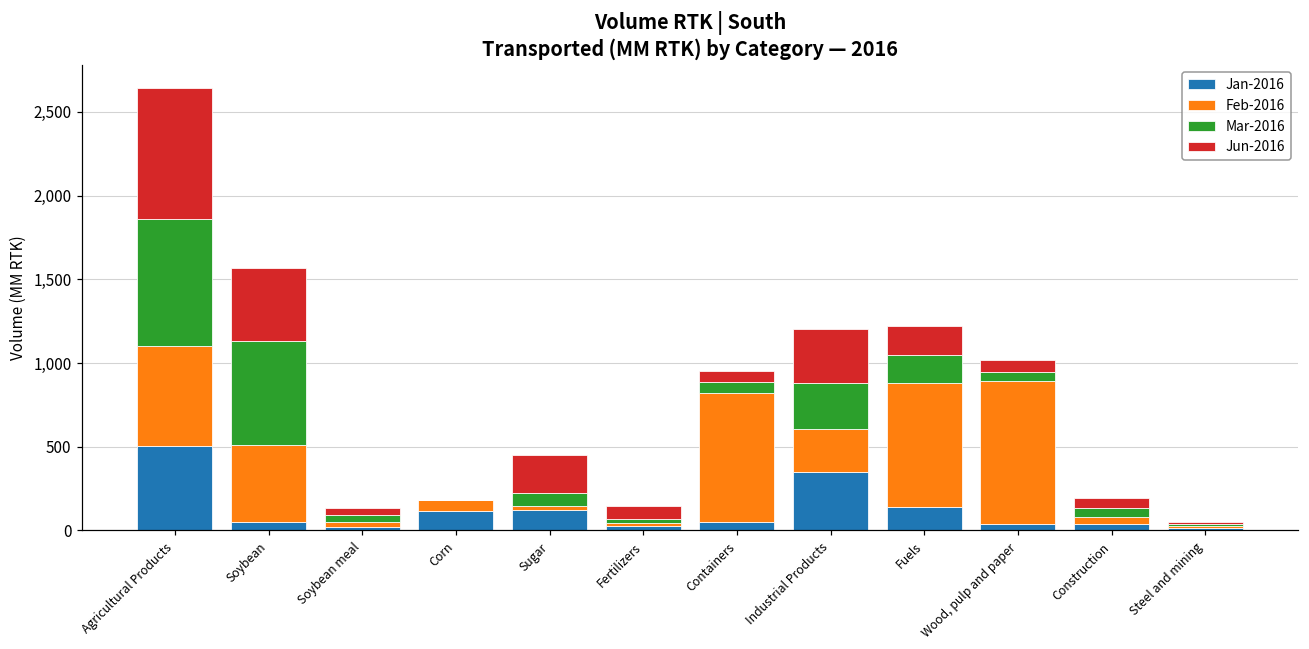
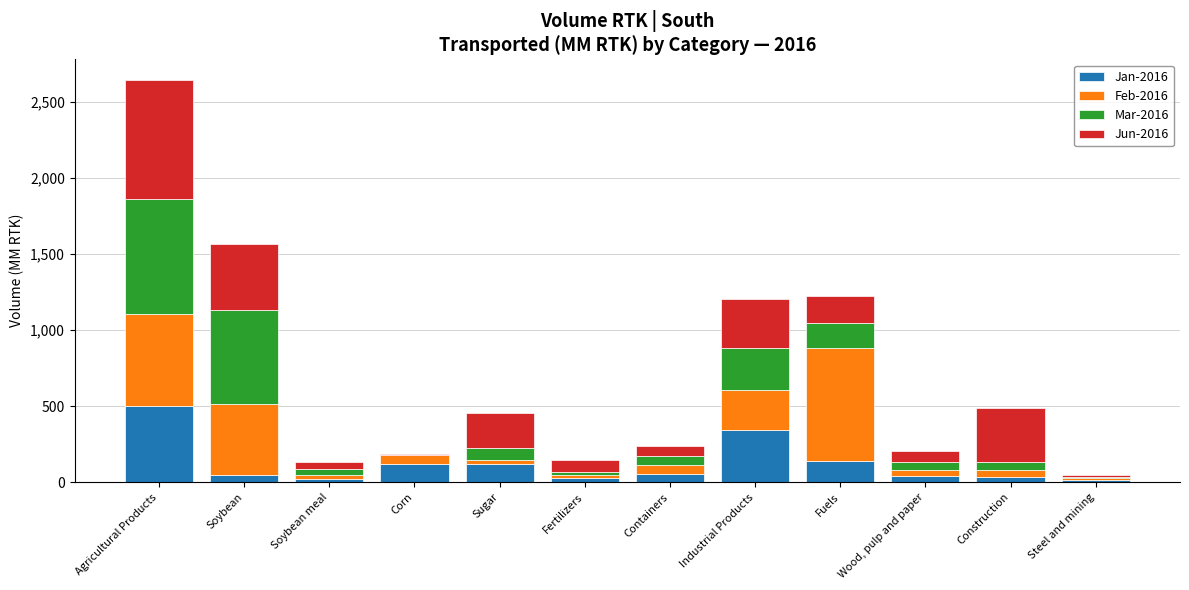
Feb-2016, Containers: 770 -> 60
Feb-2016, Wood, pulp and paper: 860 -> 40
Jun-2016, Construction: 60 -> 350
